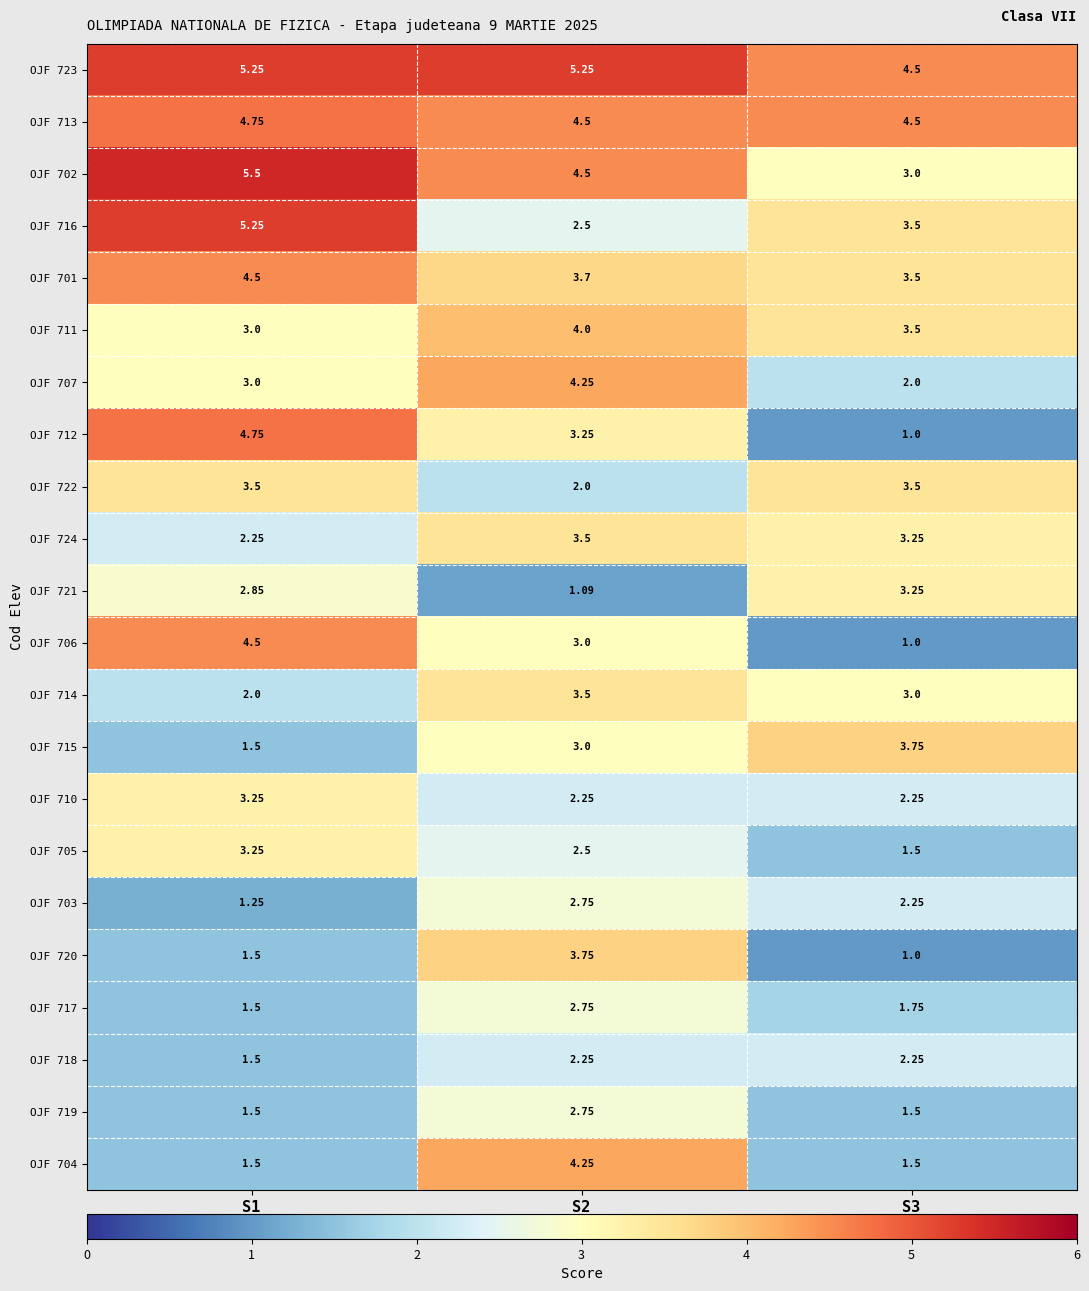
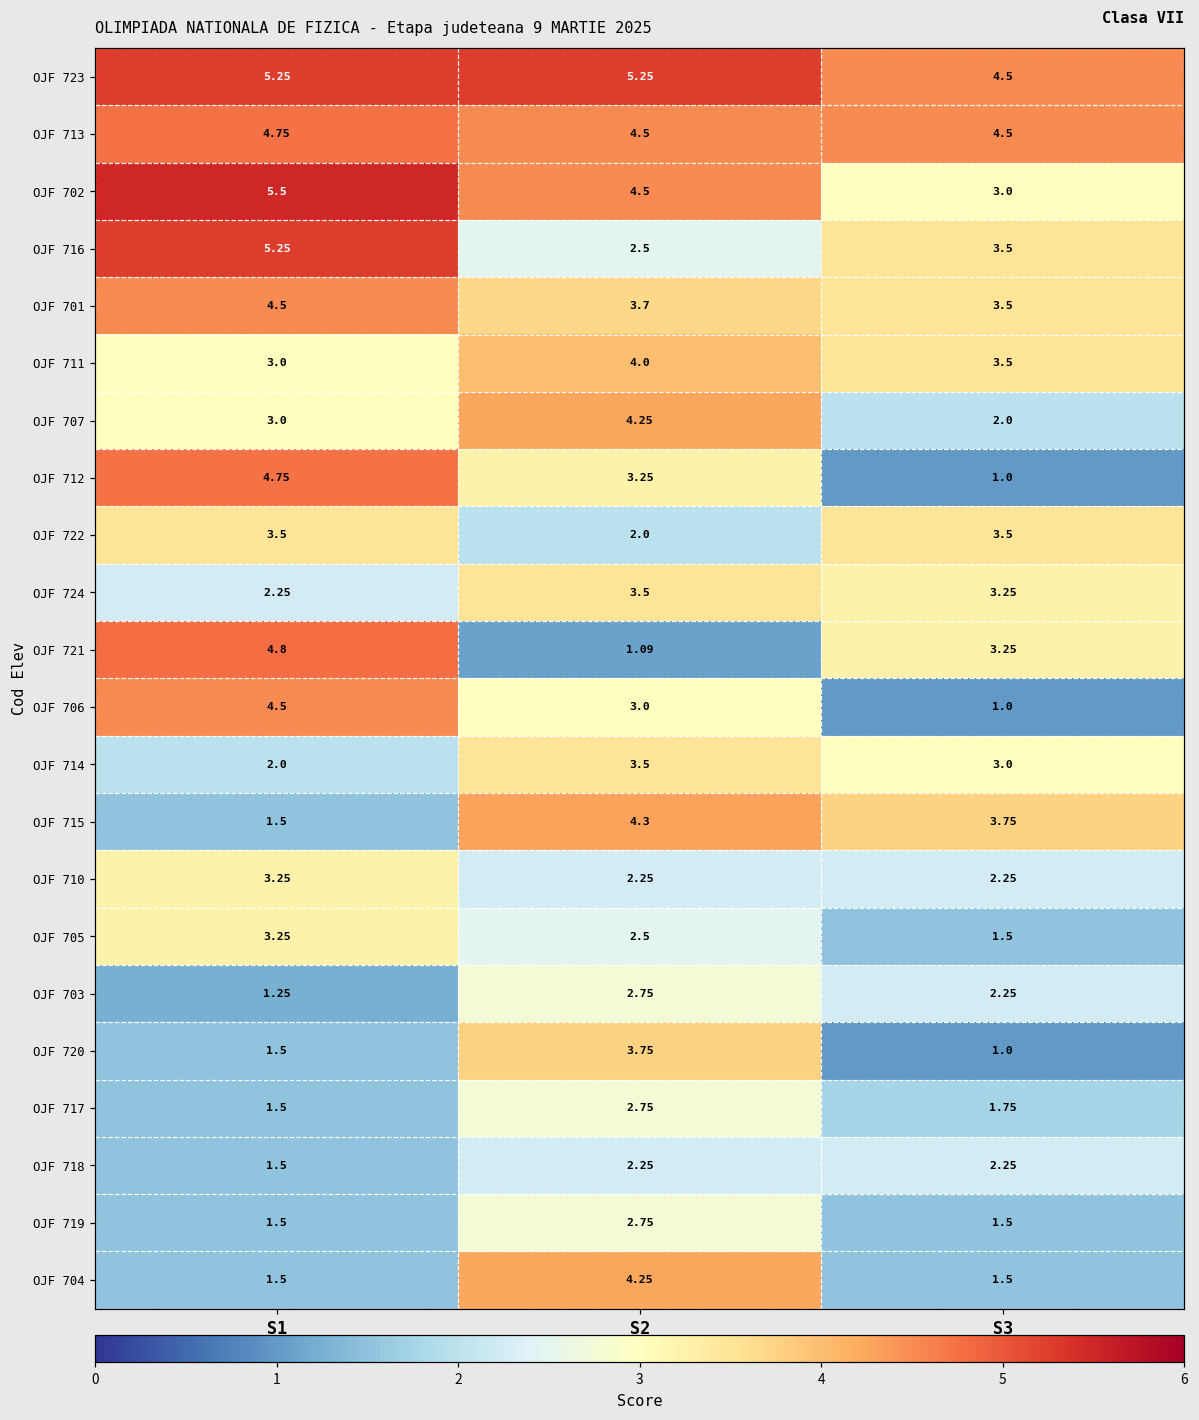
OJF 721, S1: 2.85 -> 4.8
OJF 715, S2: 3.0 -> 4.3
